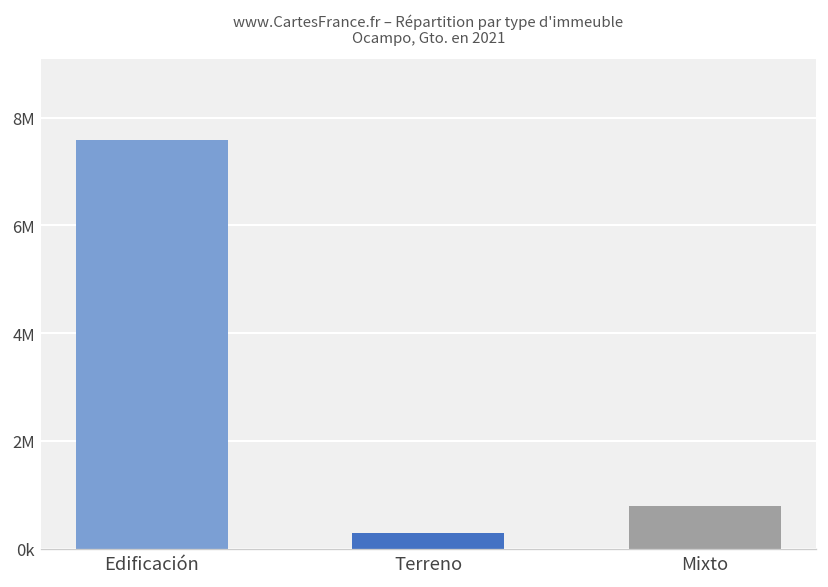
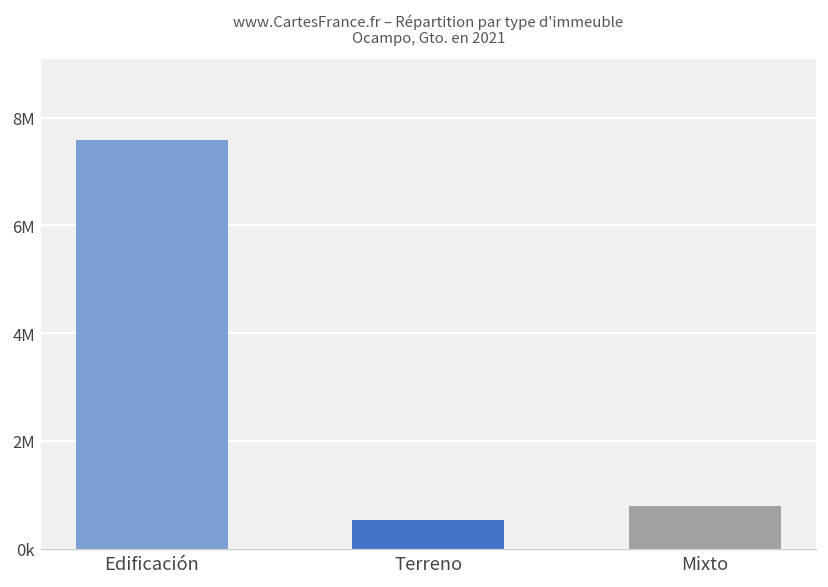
Terreno: 300000 -> 500000
